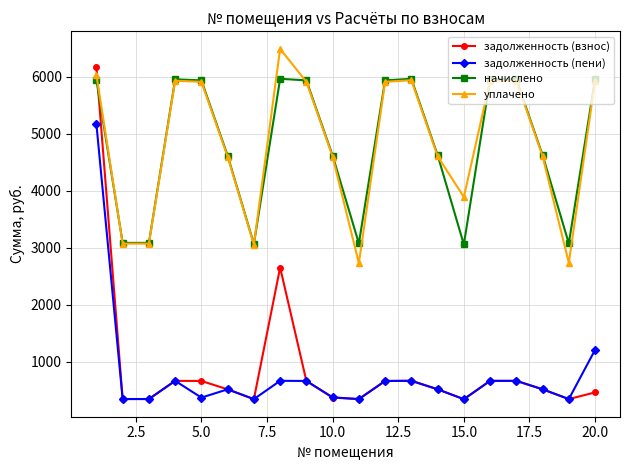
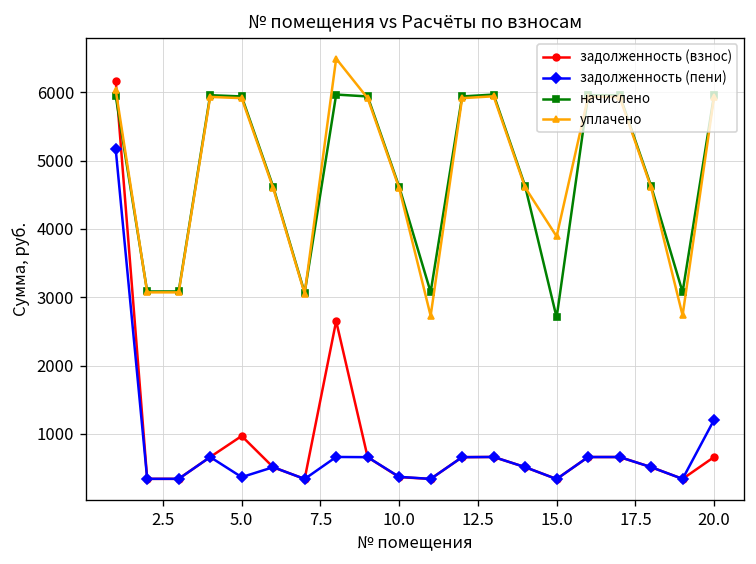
задолженность (взнос), 5.0: 700 -> 1000
начислено, 15.0: 3100 -> 2700
задолженность (взнос), 20.0: 500 -> 700
